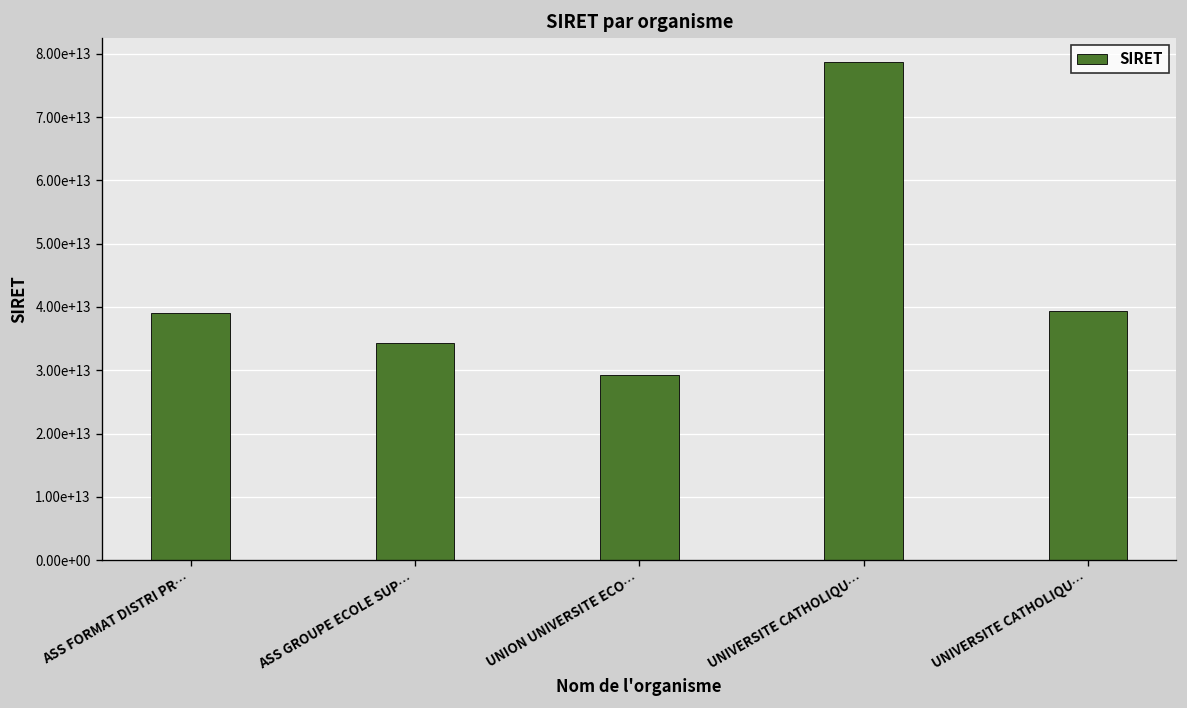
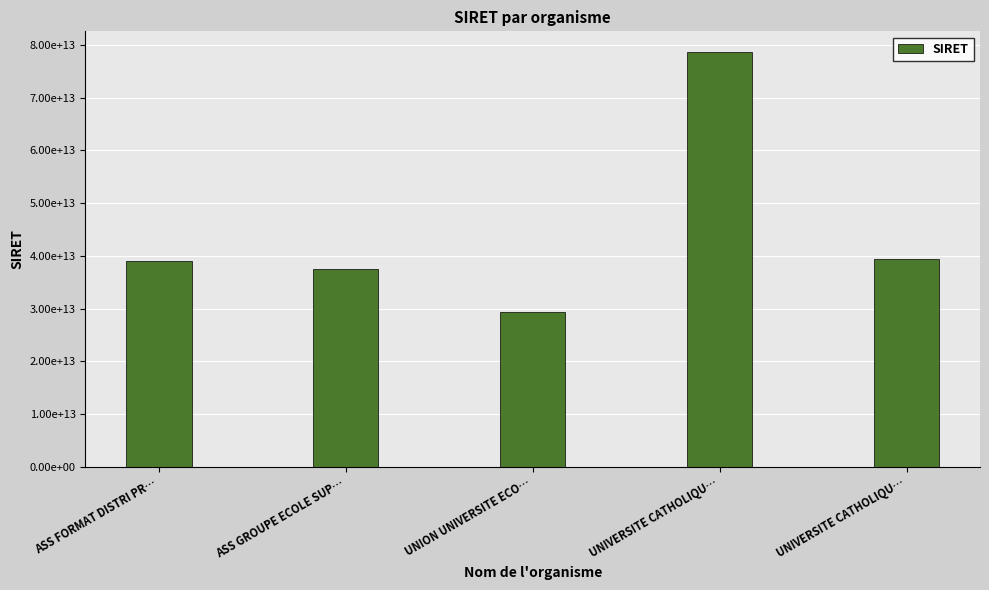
ASS GROUPE ECOLE SUP…: 34000000000000 -> 38000000000000
